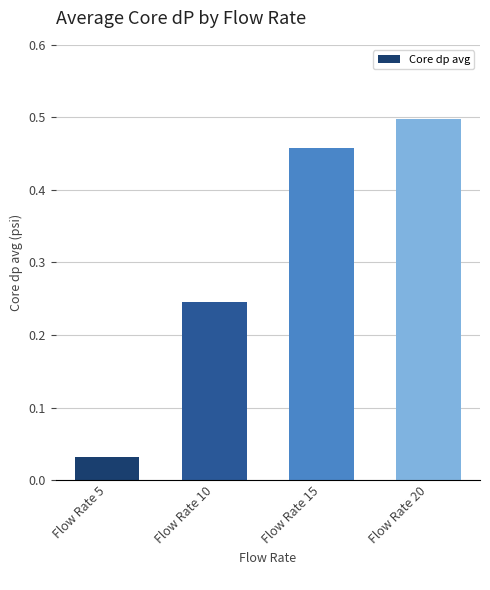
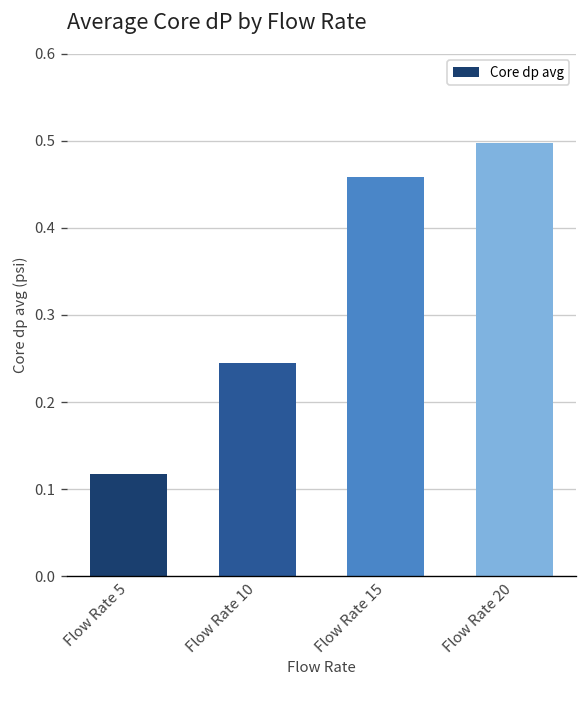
Flow Rate 5: 0.03 -> 0.12
